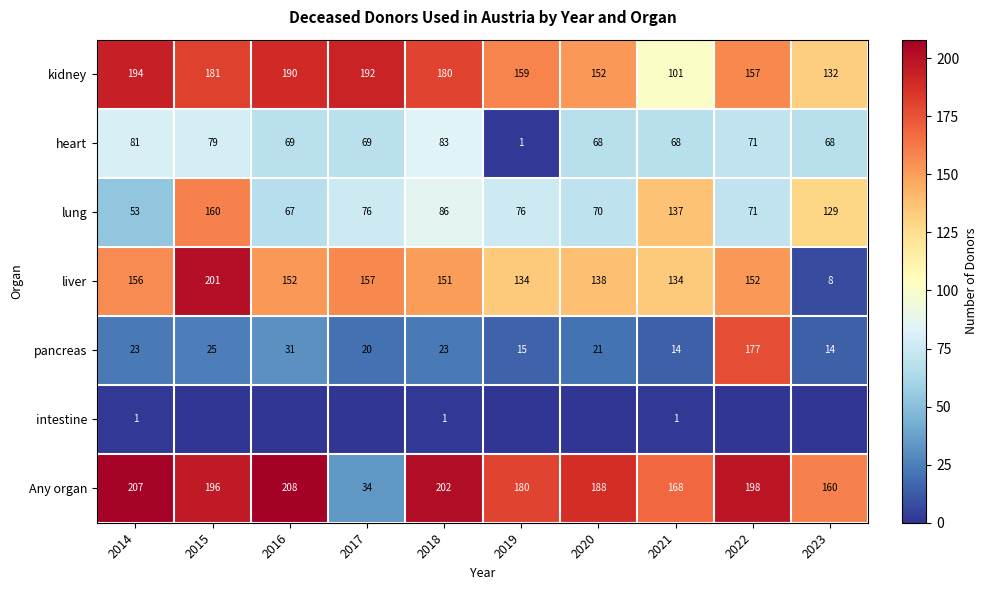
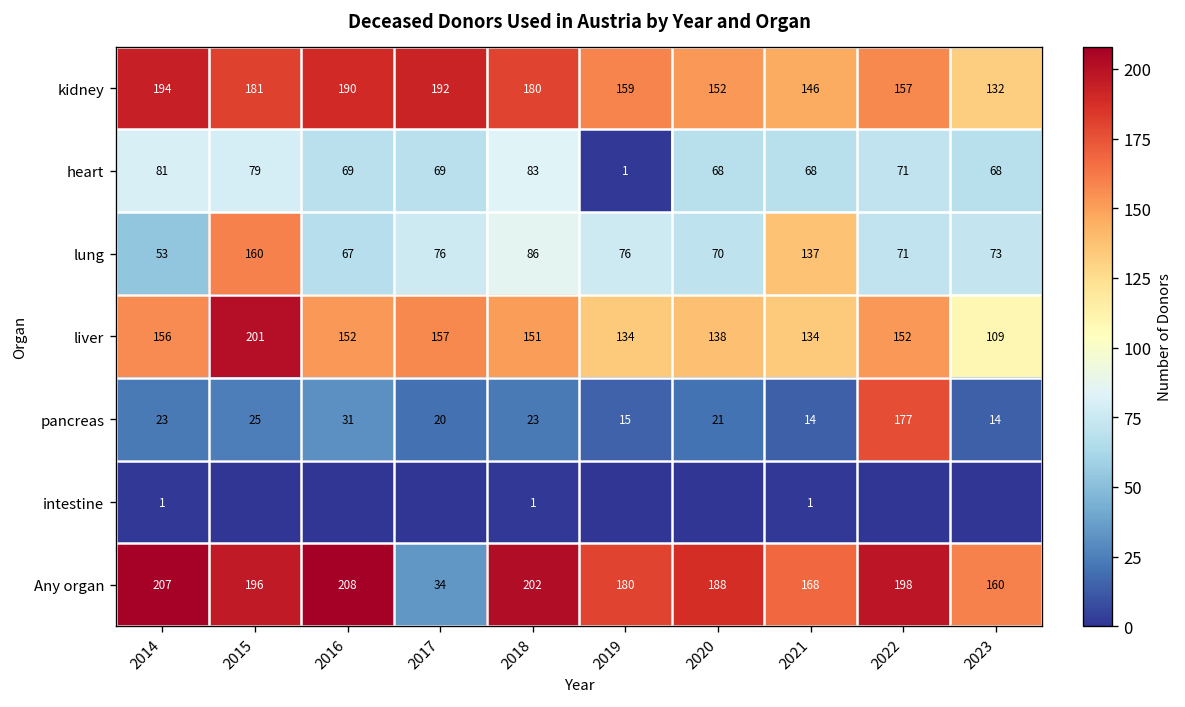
kidney, 2021: 101 -> 146
lung, 2023: 129 -> 73
liver, 2023: 8 -> 109
